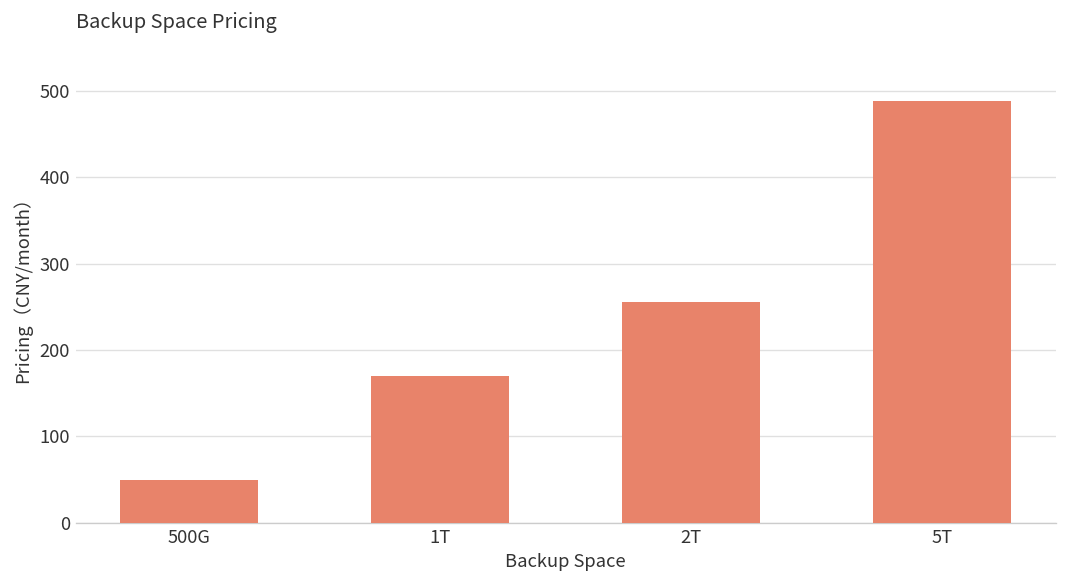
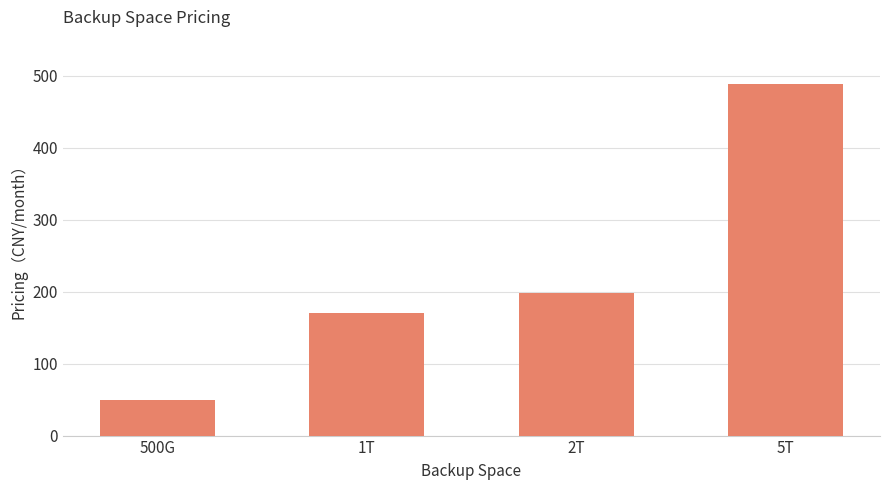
2T: 260 -> 200
